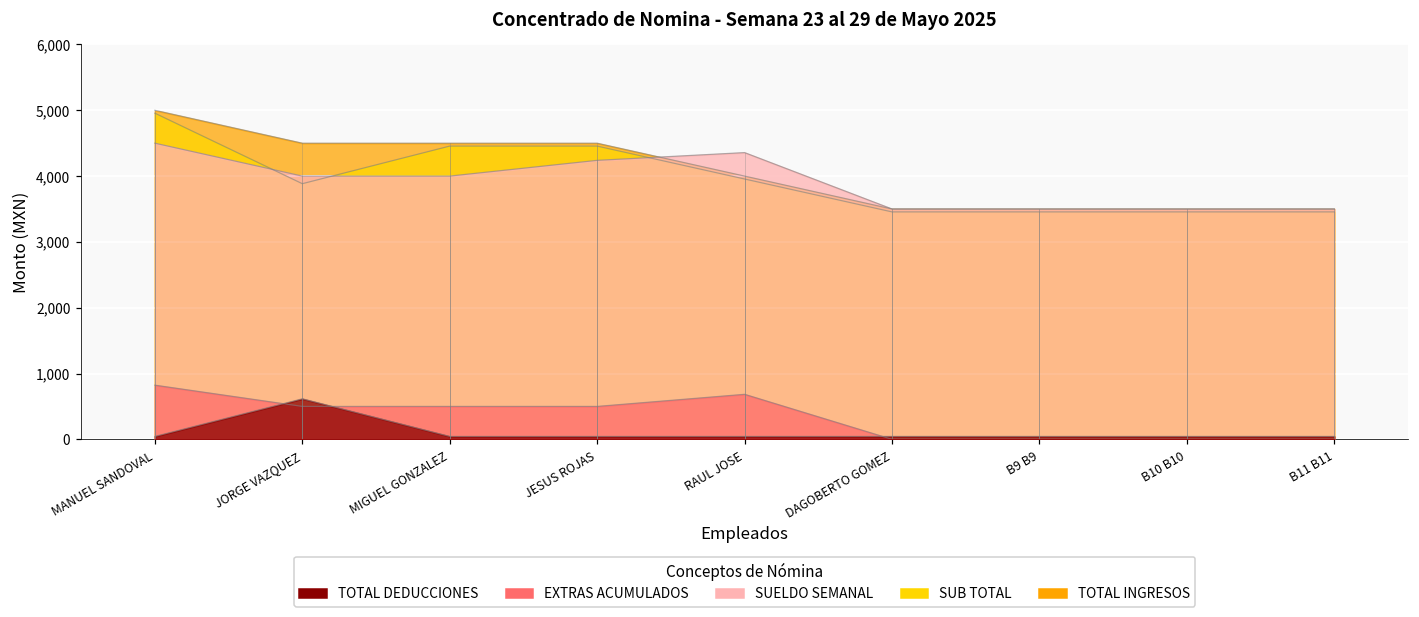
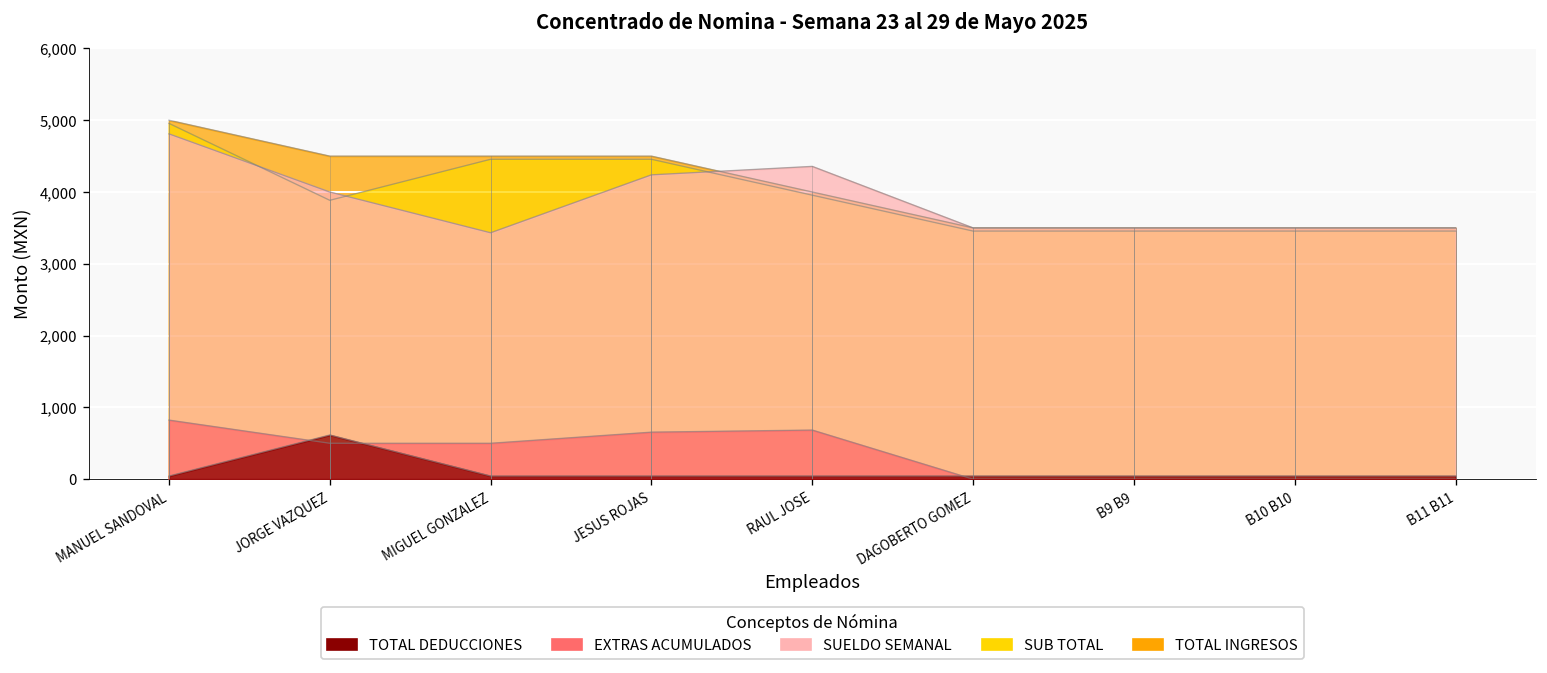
SUELDO SEMANAL, MANUEL SANDOVAL: 4,500 -> 4,800
SUELDO SEMANAL, MIGUEL GONZALEZ: 4,000 -> 3,400
EXTRAS ACUMULADOS, JESUS ROJAS: 500 -> 700
